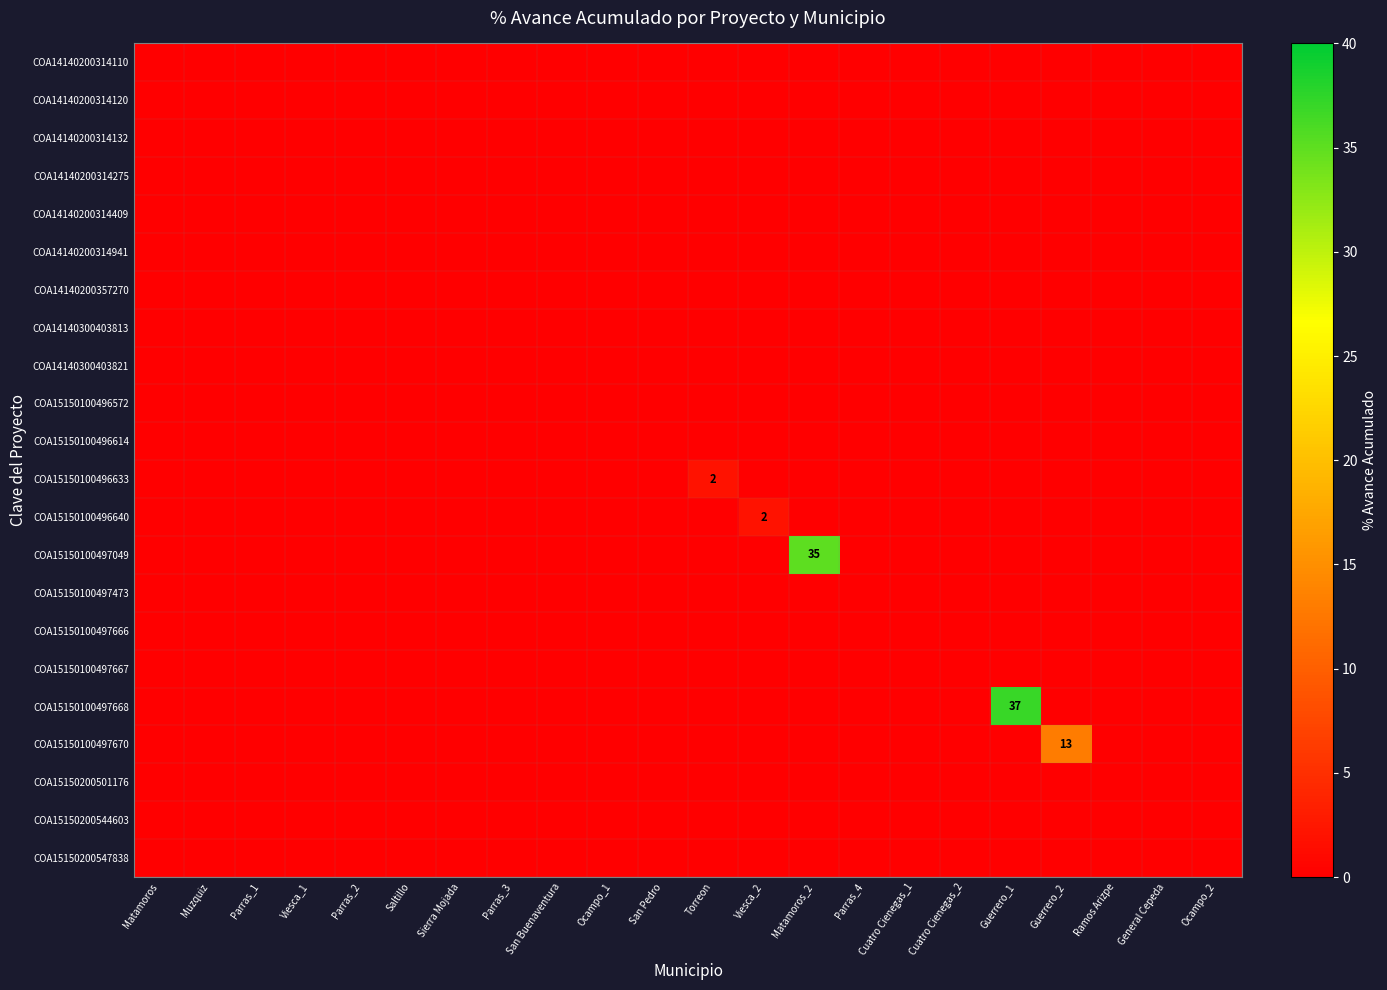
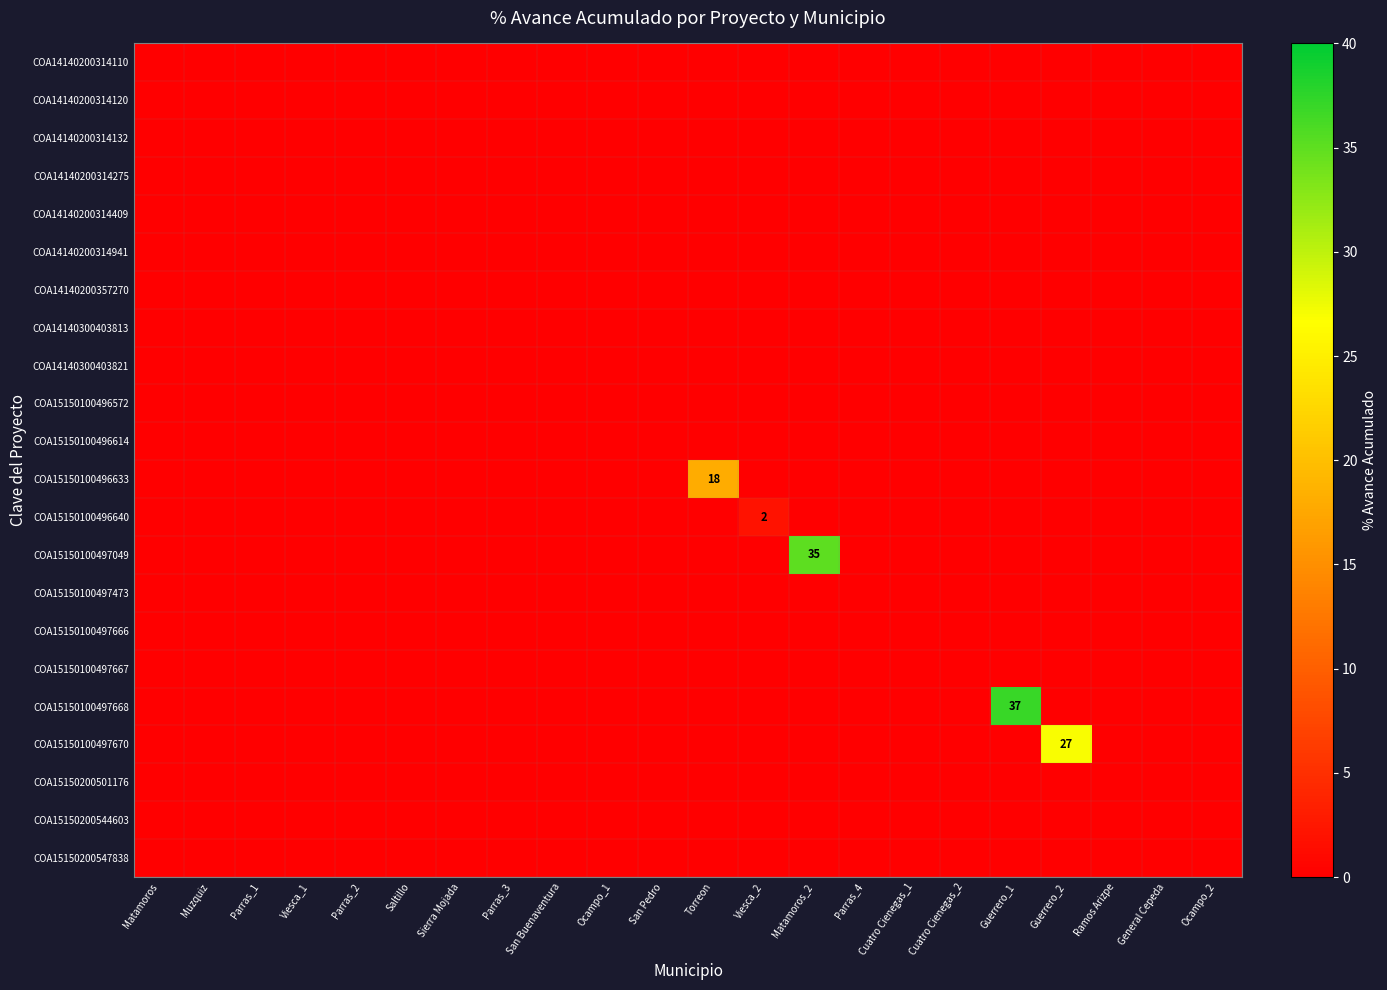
COA15150100496633, Torreon: 2 -> 18
COA15150100497670, Guerrero_2: 13 -> 27
